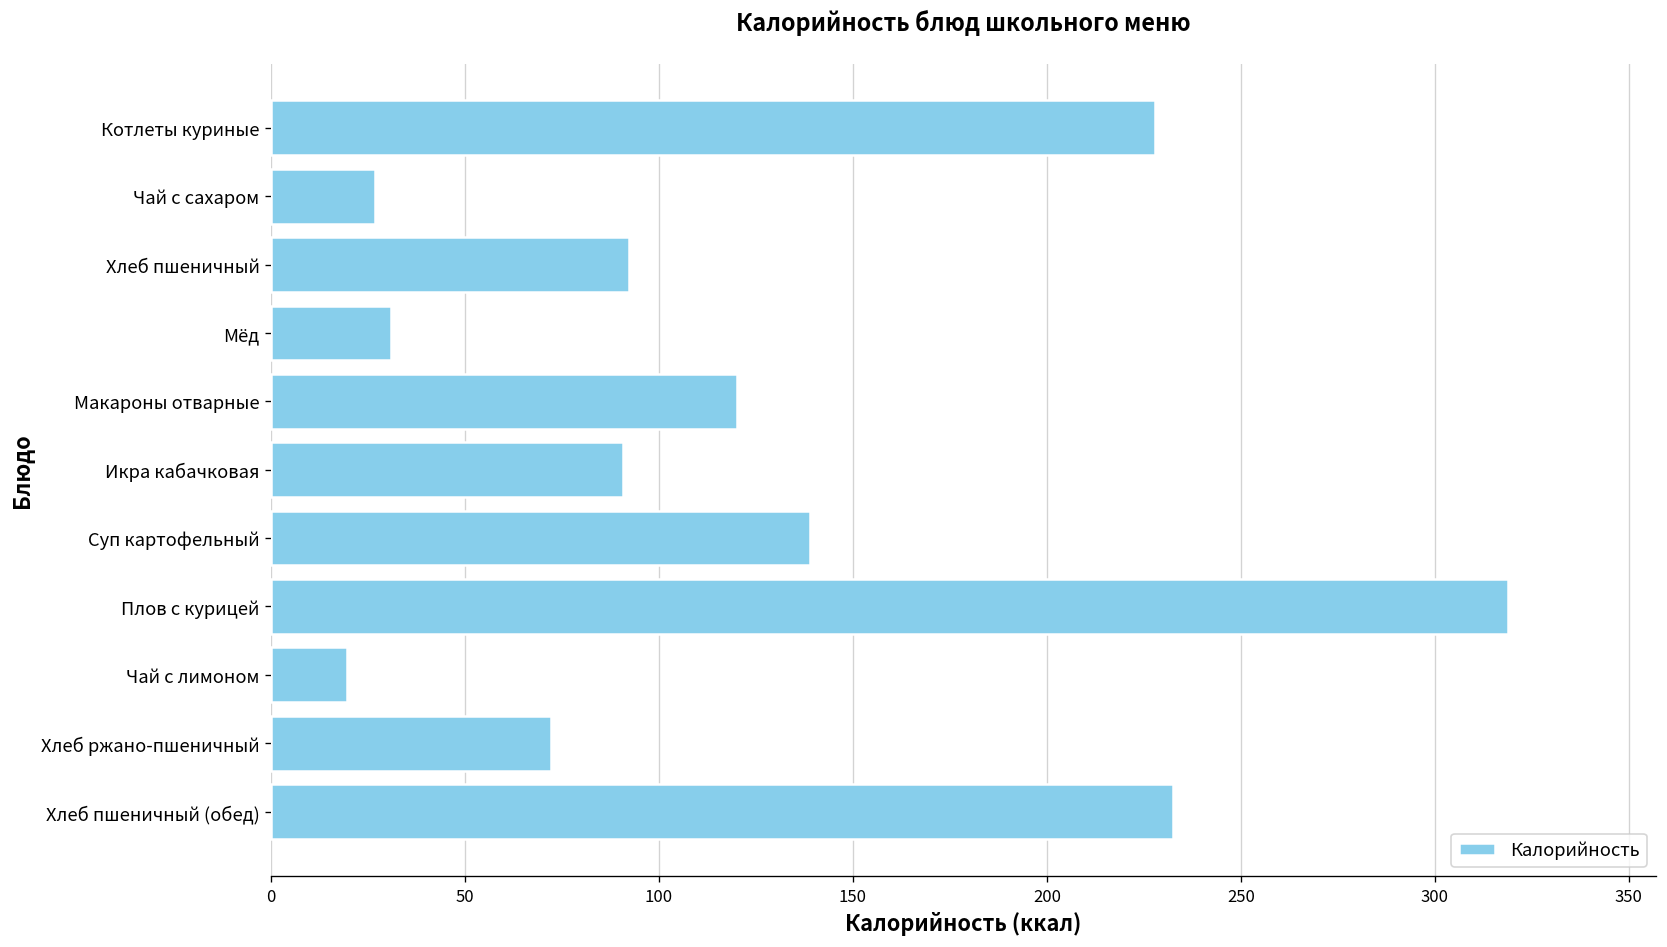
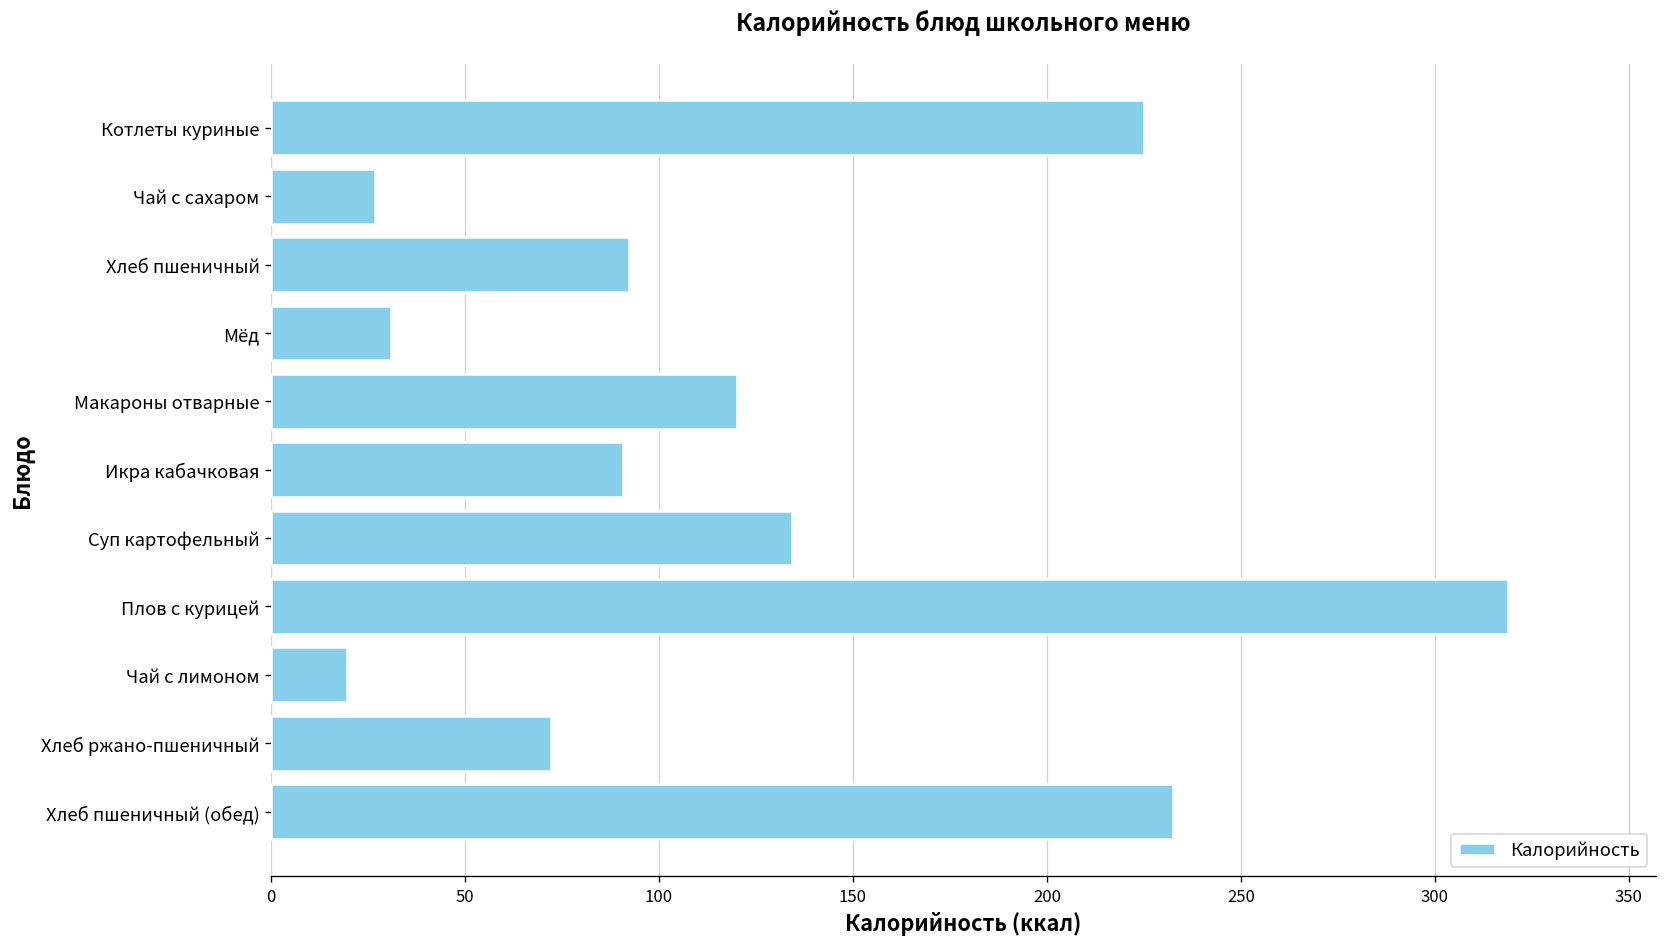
Котлеты куриные: 228 -> 225
Суп картофельный: 139 -> 134
